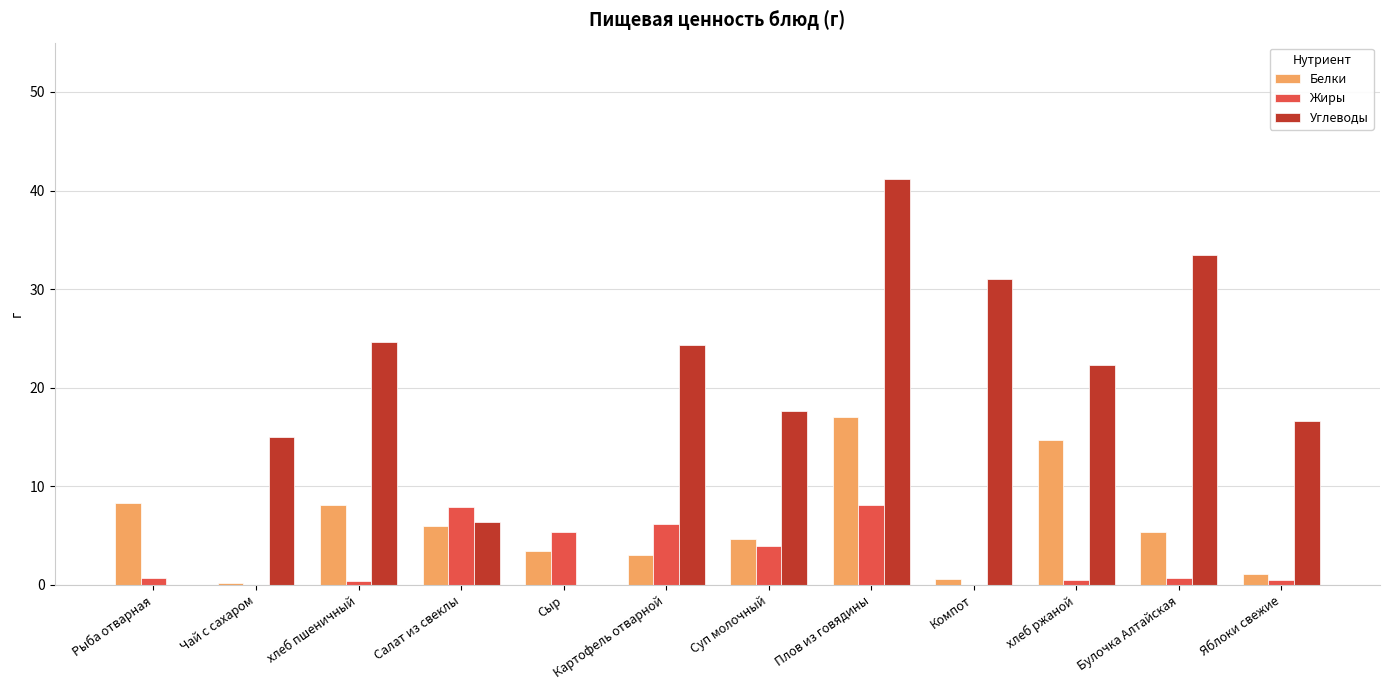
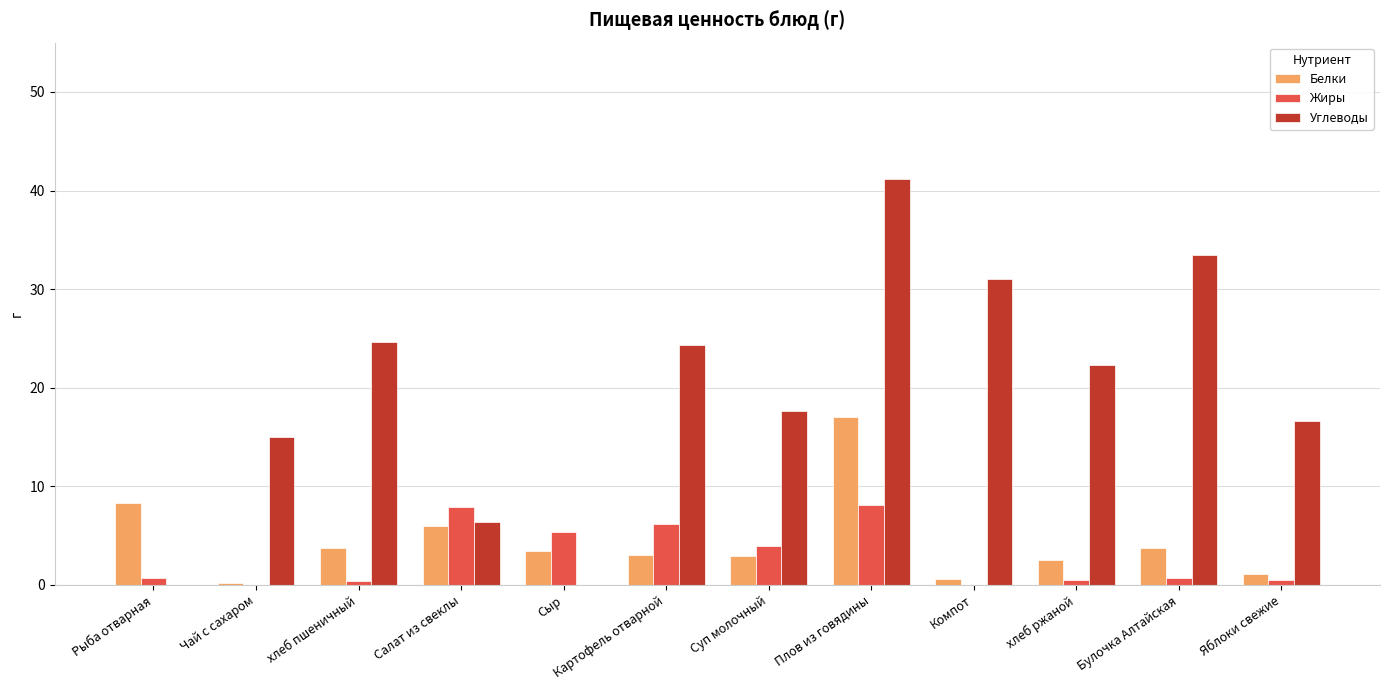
Белки, хлеб пшеничный: 8 -> 4
Белки, Суп молочный: 5 -> 3
Белки, хлеб ржаной: 15 -> 3
Белки, Булочка Алтайская: 5 -> 4
